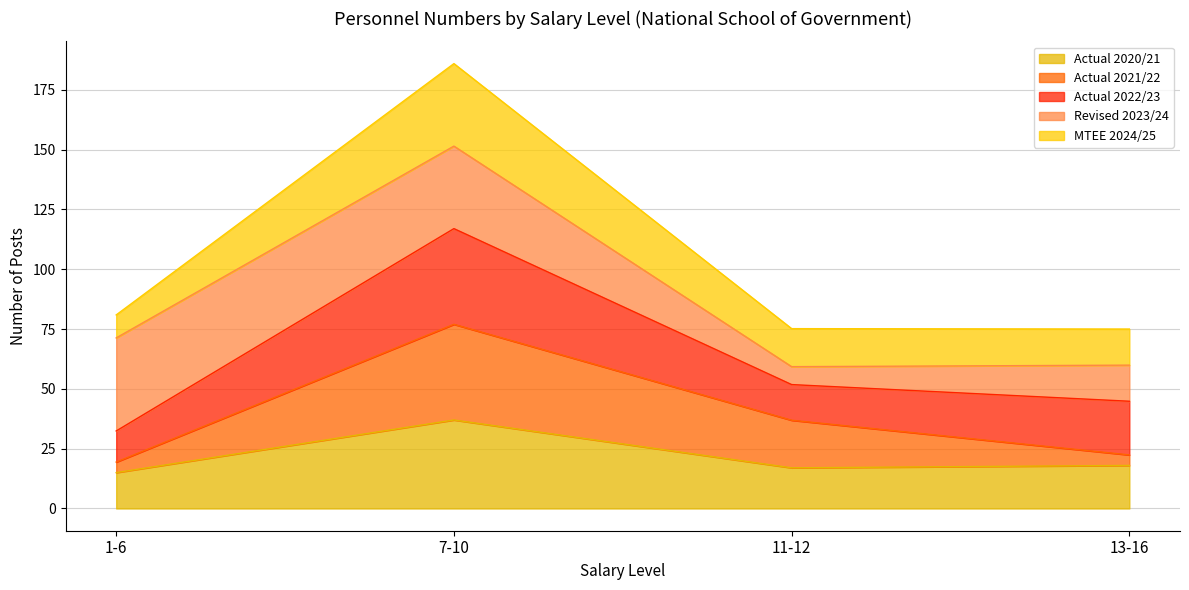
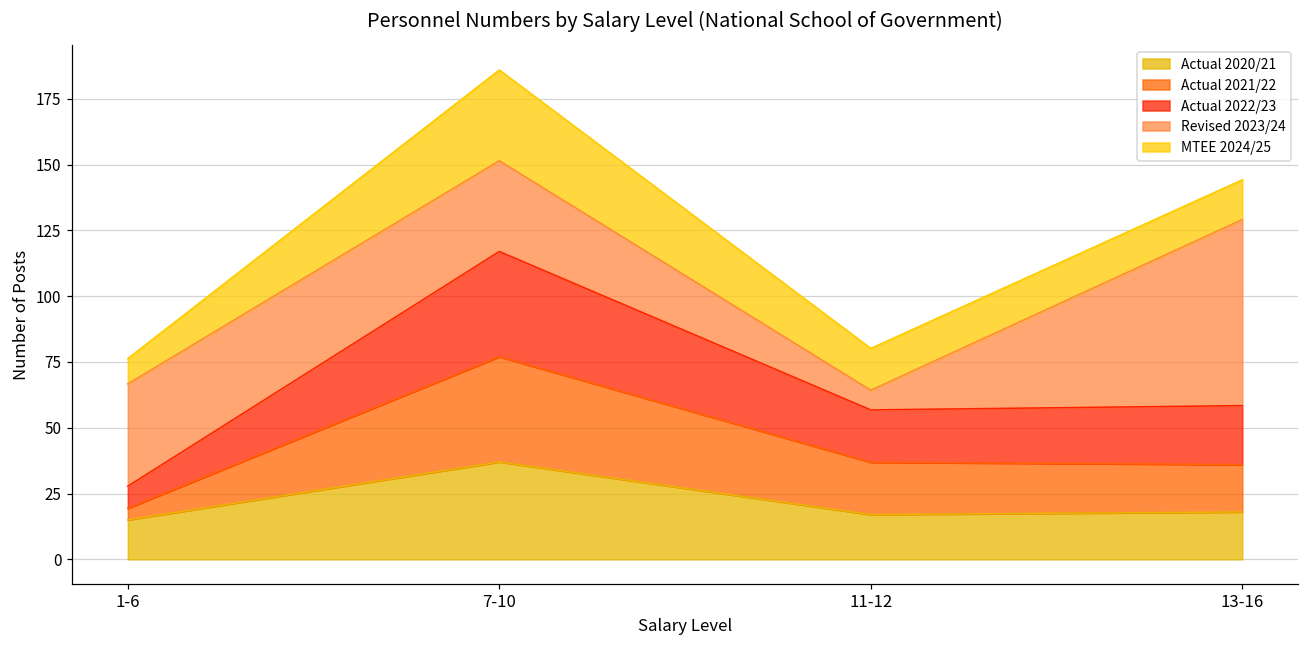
Actual 2022/23, 1-6: 13 -> 8
Actual 2022/23, 11-12: 15 -> 20
Actual 2021/22, 13-16: 4 -> 18
Revised 2023/24, 13-16: 15 -> 71
